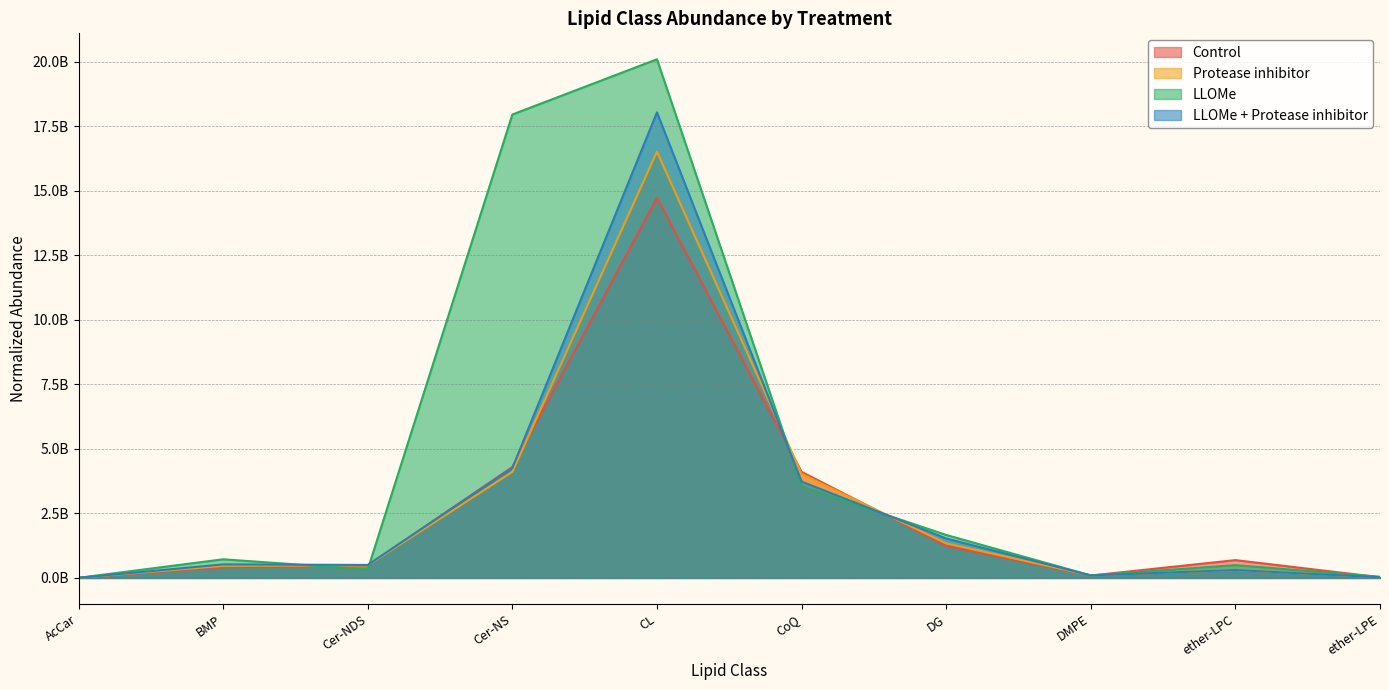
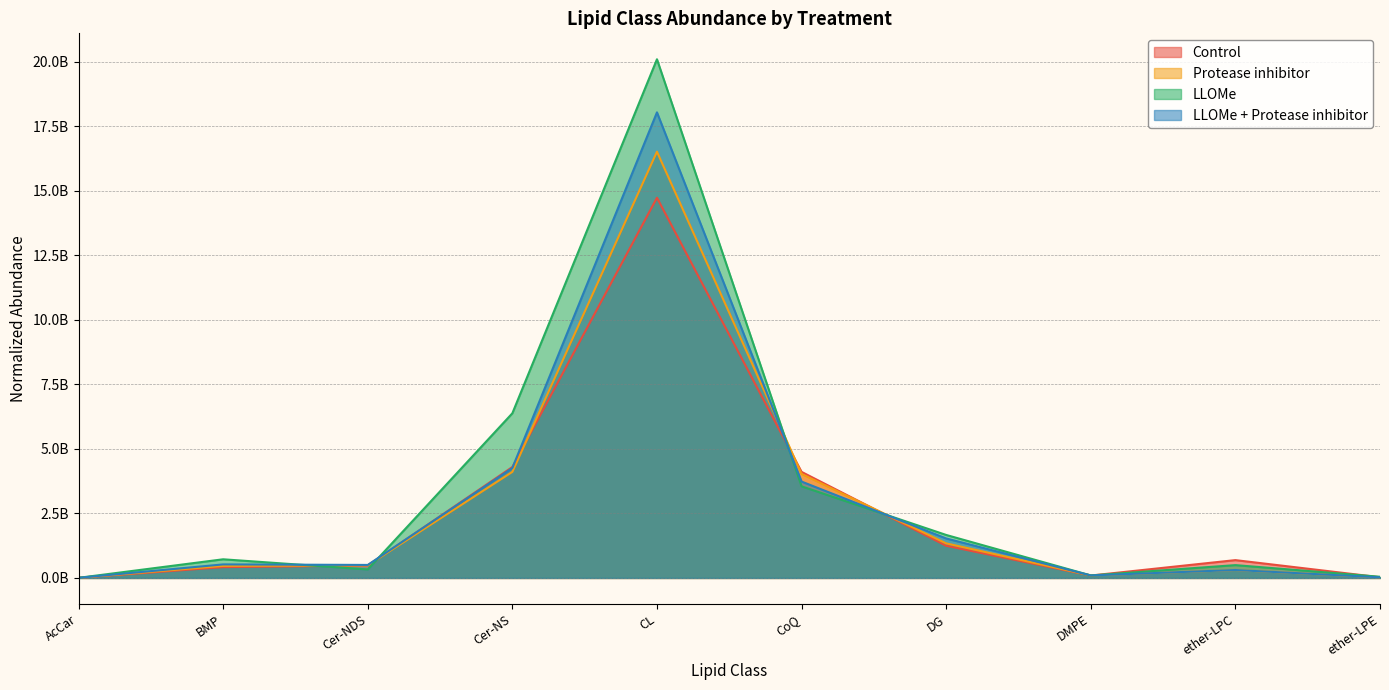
LLOMe, Cer-NS: 18000000000 -> 6400000000
